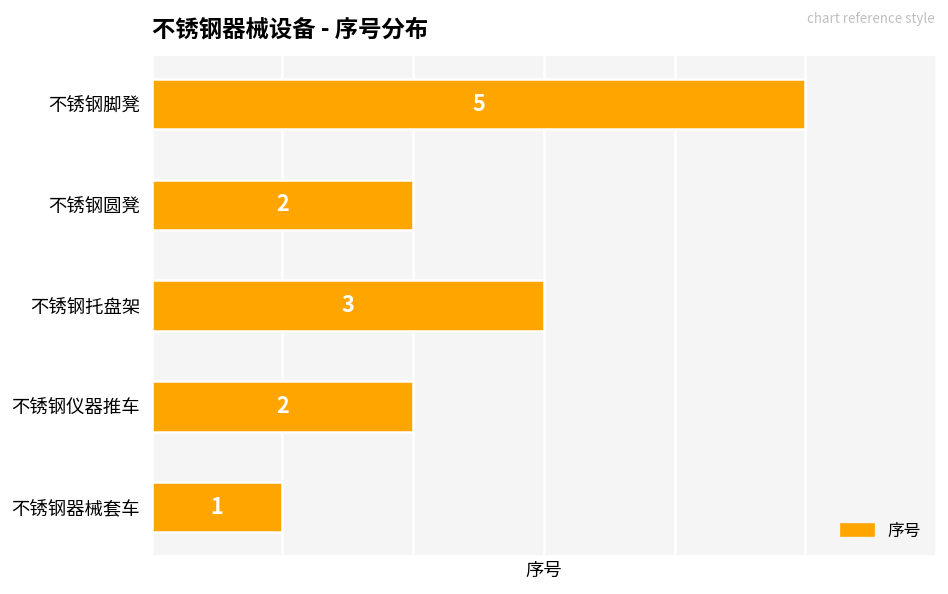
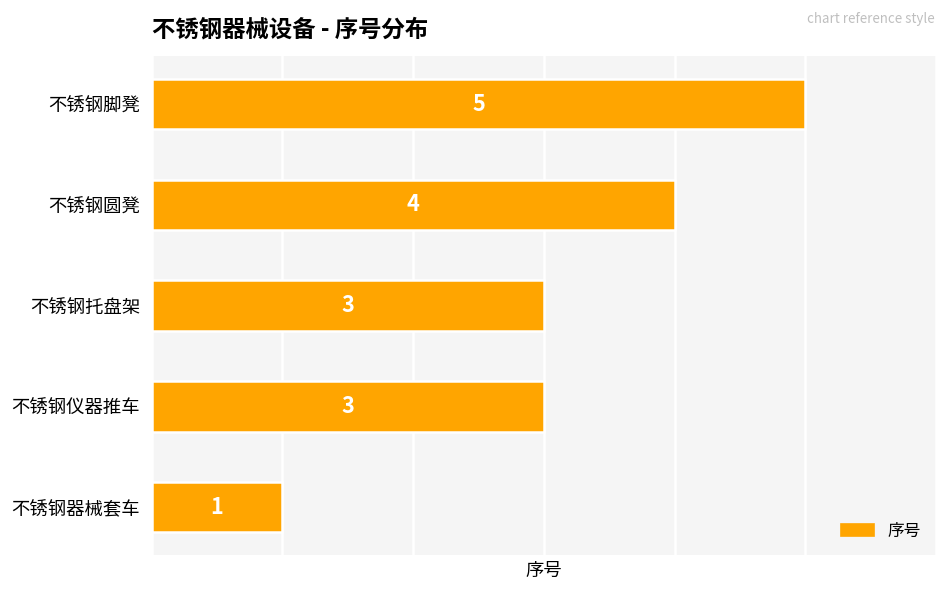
不锈钢圆凳: 2 -> 4
不锈钢仪器推车: 2 -> 3
